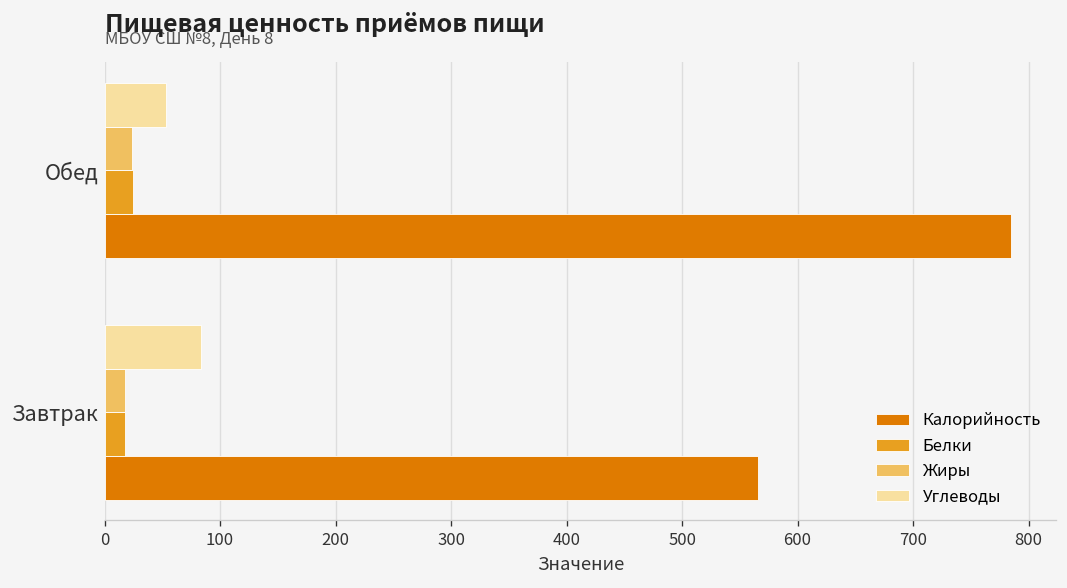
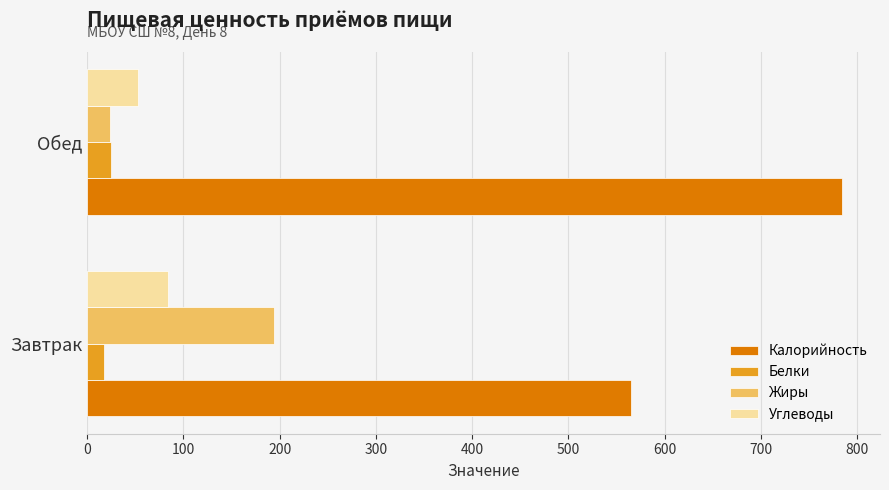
Жиры, Завтрак: 20 -> 190
